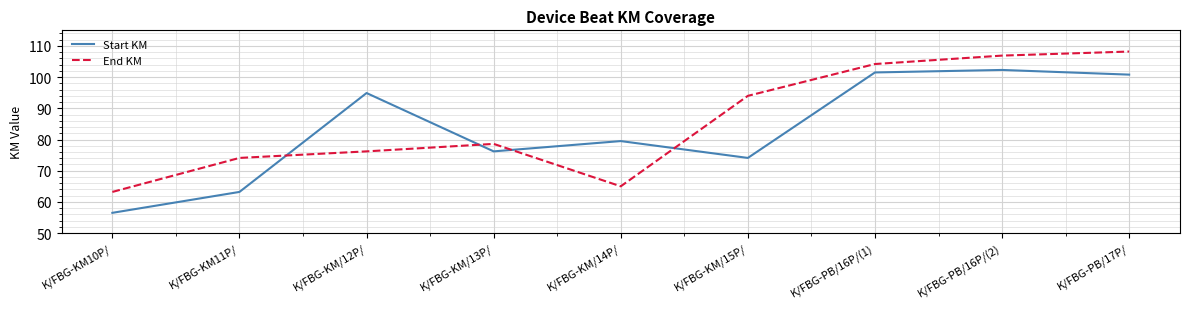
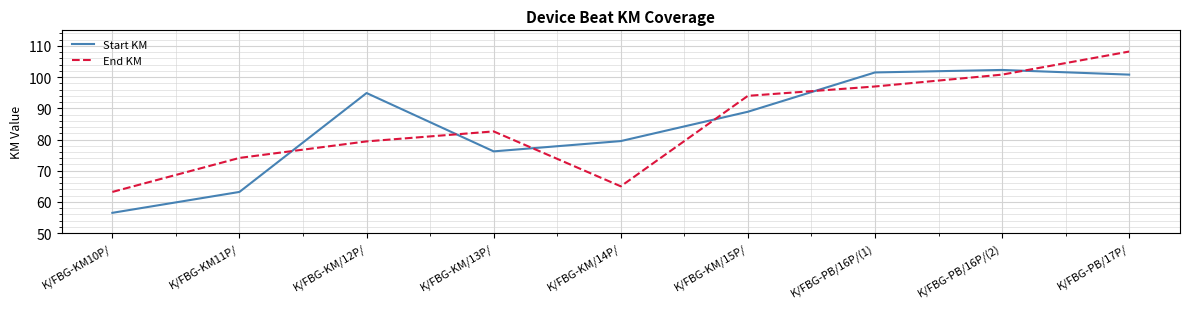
End KM, K/FBG-KM/12P/: 76 -> 79
End KM, K/FBG-KM/13P/: 79 -> 83
Start KM, K/FBG-KM/15P/: 74 -> 89
End KM, K/FBG-PB/16P/(1): 104 -> 97
End KM, K/FBG-PB/16P/(2): 107 -> 101
